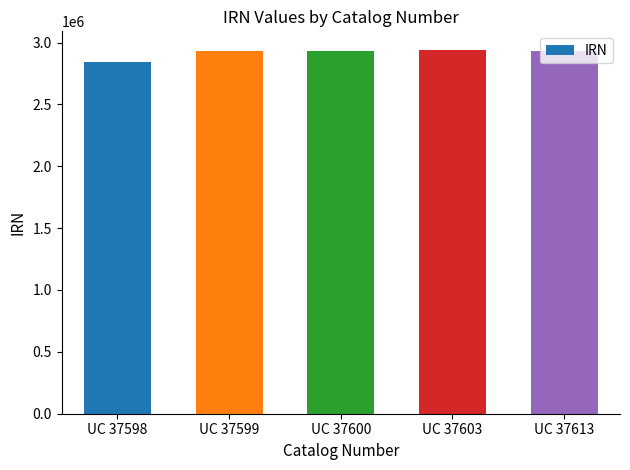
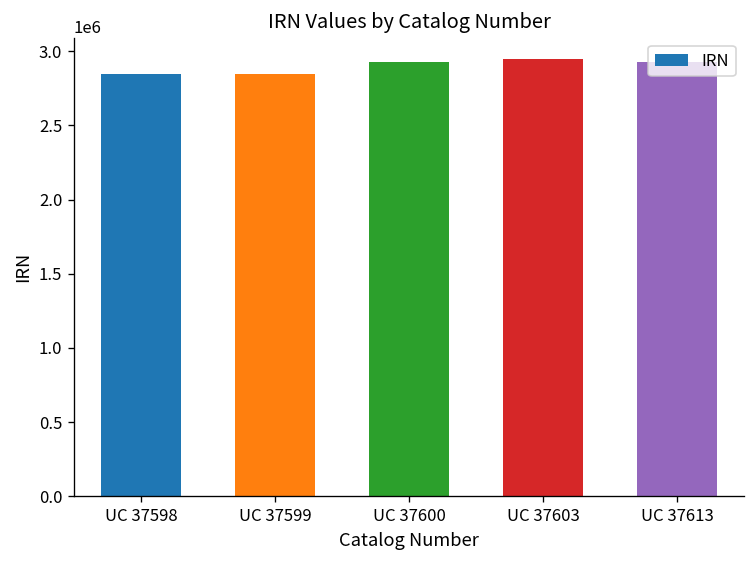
UC 37599: 2930000 -> 2850000
